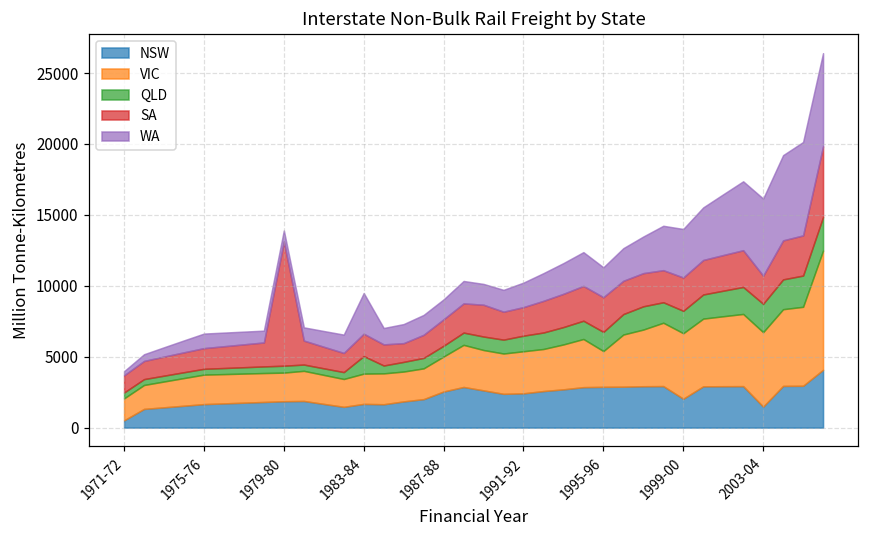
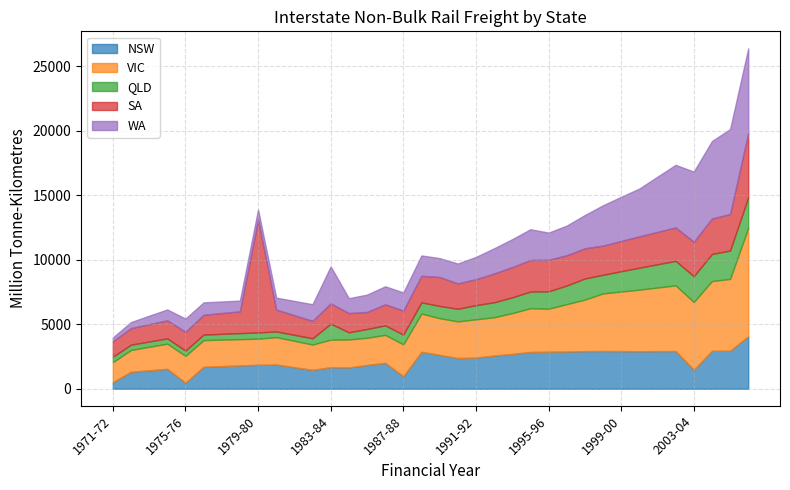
NSW, 1975-76: 1700 -> 500
NSW, 1987-88: 2500 -> 1000
VIC, 1995-96: 2500 -> 3300
NSW, 1999-00: 2000 -> 2900
SA, 2003-04: 2000 -> 2700
